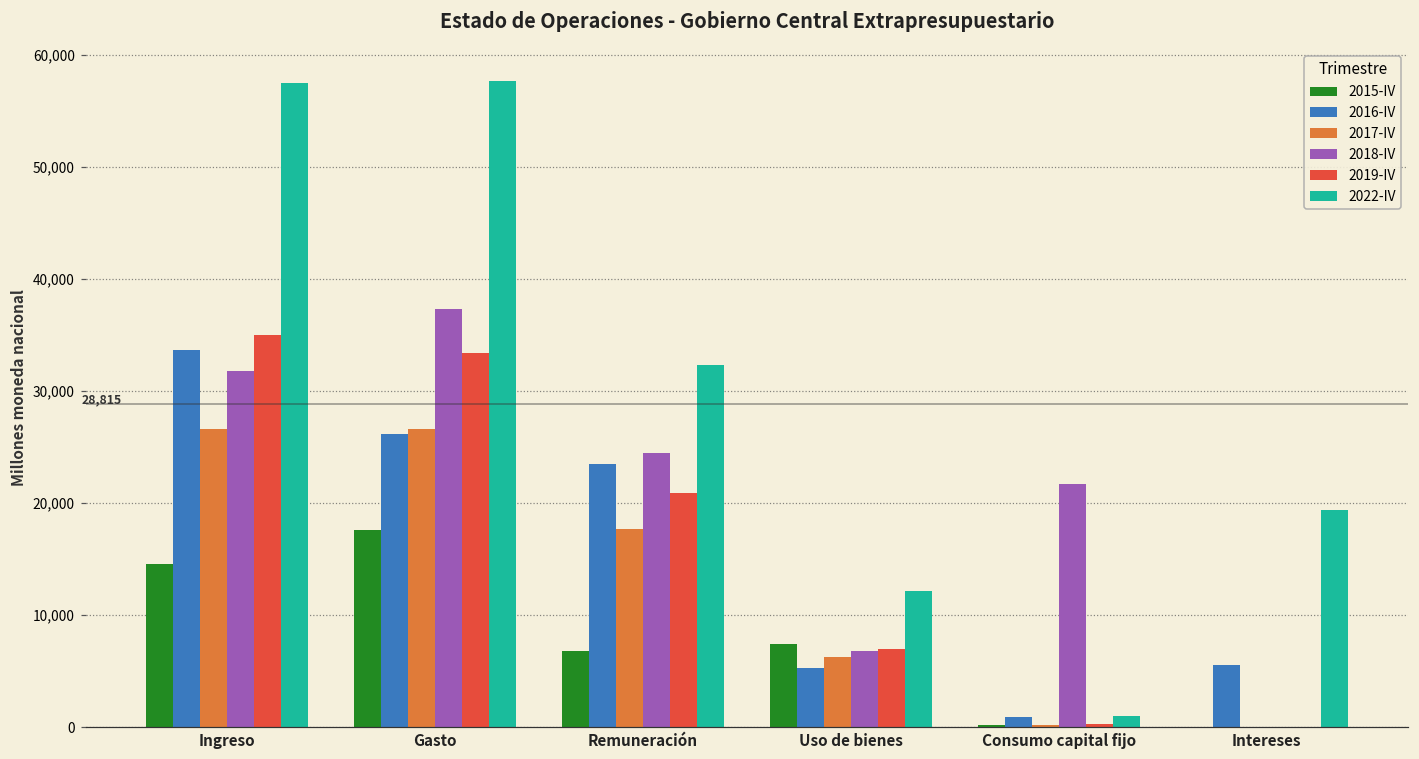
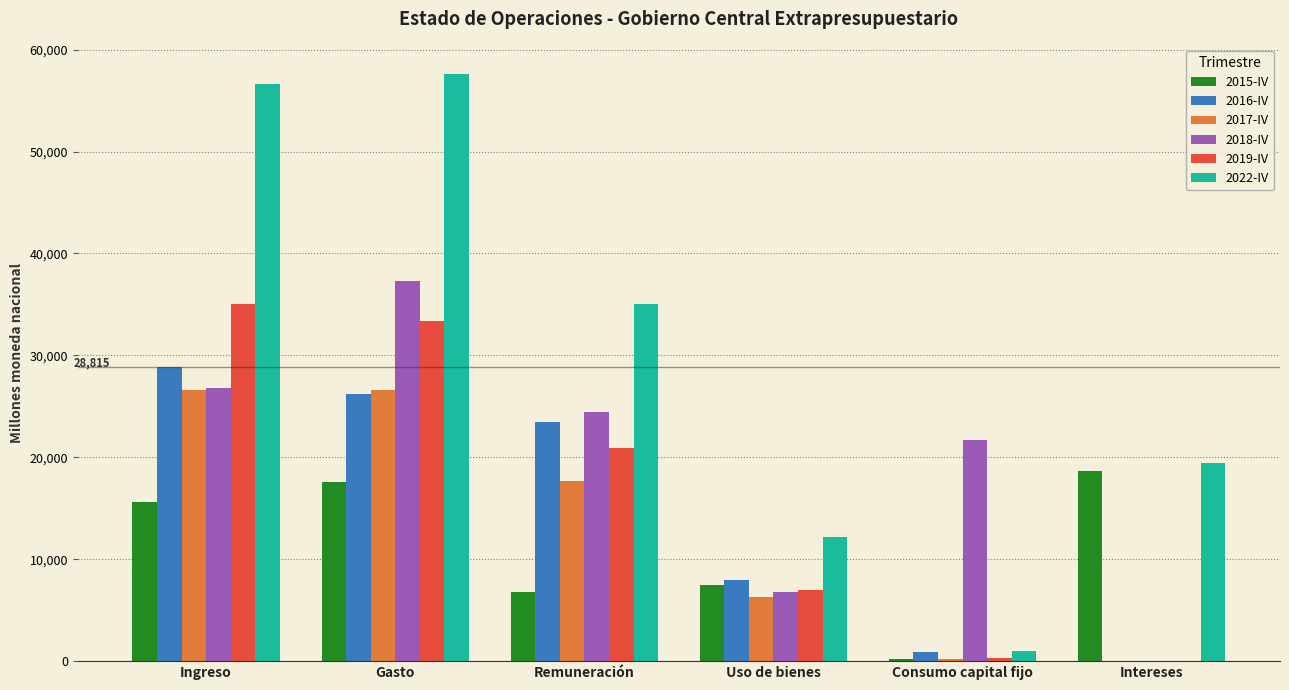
2015-IV, Ingreso: 14,600 -> 15,600
2016-IV, Ingreso: 33,600 -> 28,800
2018-IV, Ingreso: 31,800 -> 26,800
2022-IV, Ingreso: 57,500 -> 56,600
2022-IV, Remuneración: 32,300 -> 35,000
2016-IV, Uso de bienes: 5,300 -> 8,000
2015-IV, Intereses: 0 -> 18,600
2016-IV, Intereses: 5,500 -> 0
